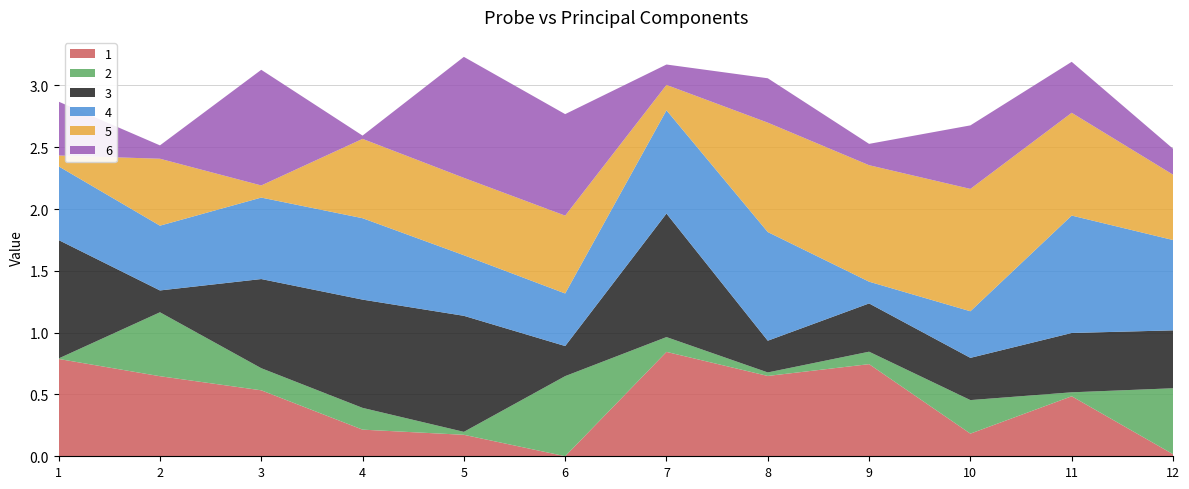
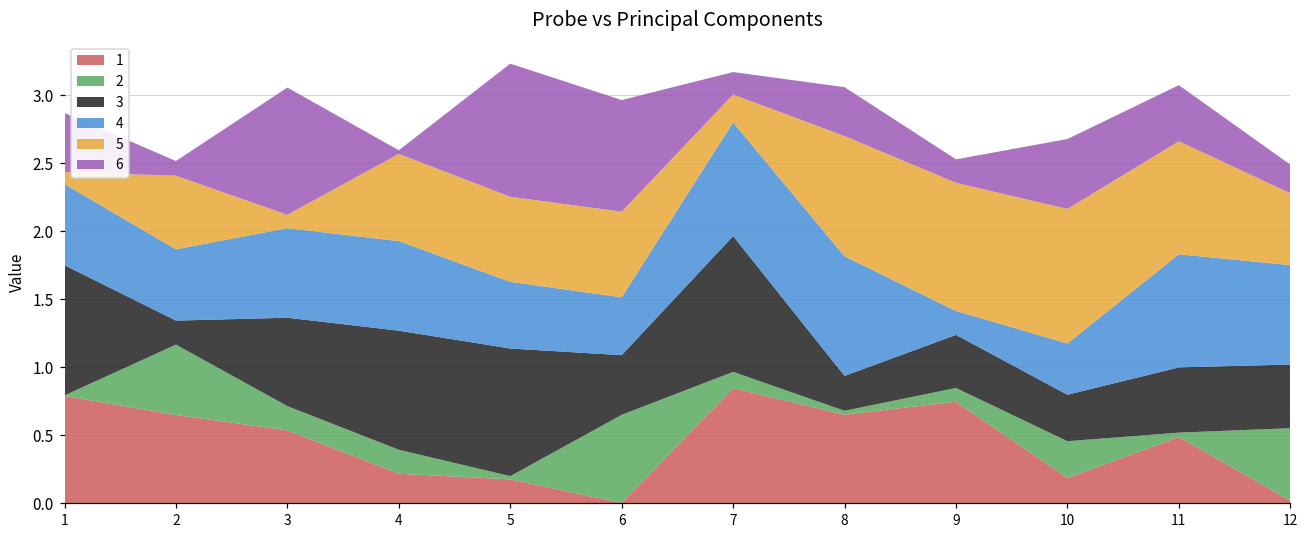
3, 3: 0.72 -> 0.65
3, 6: 0.24 -> 0.44
4, 11: 0.95 -> 0.83
